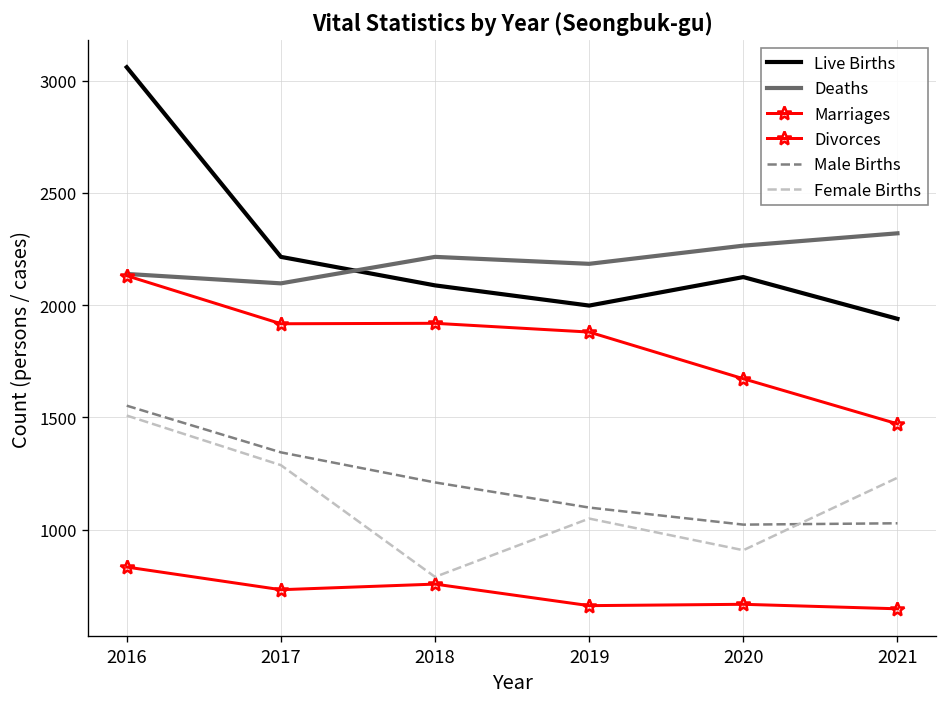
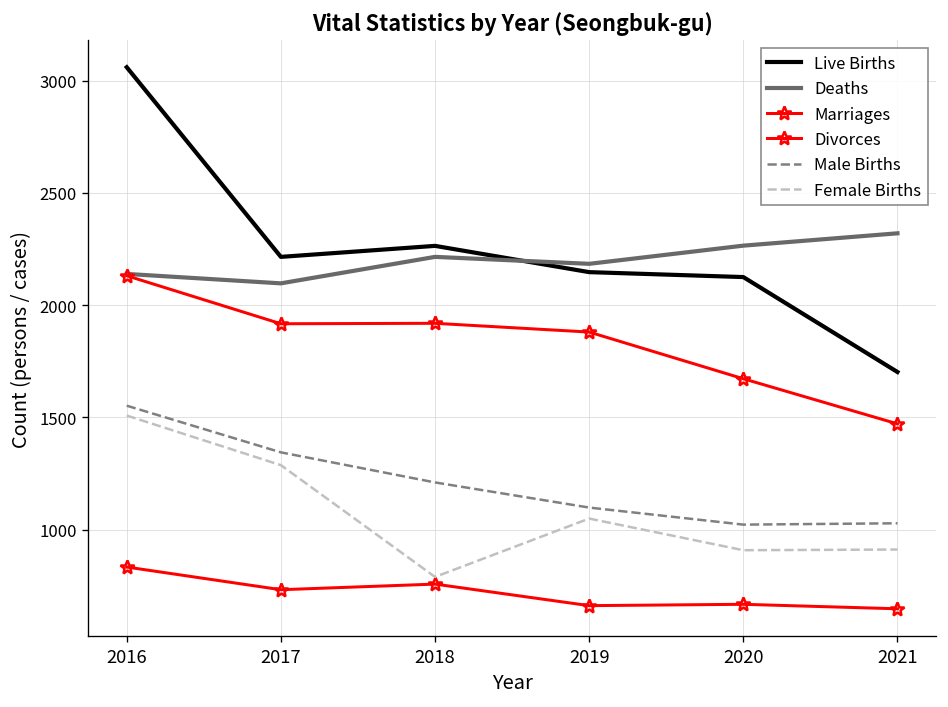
Live Births, 2018: 2090 -> 2260
Live Births, 2019: 2000 -> 2150
Live Births, 2021: 1940 -> 1700
Female Births, 2021: 1230 -> 910
